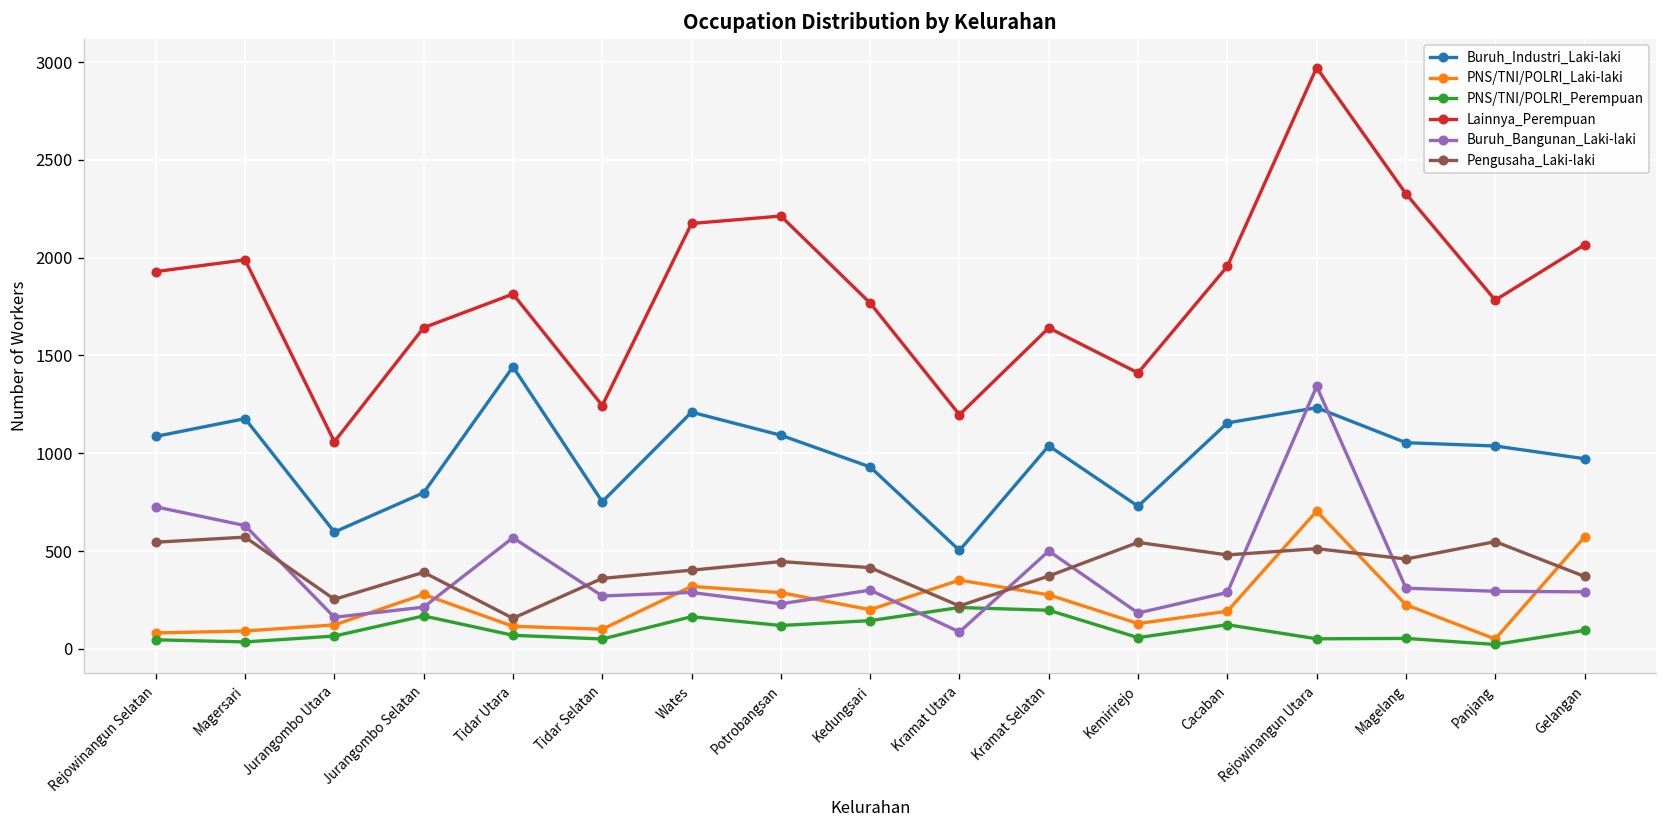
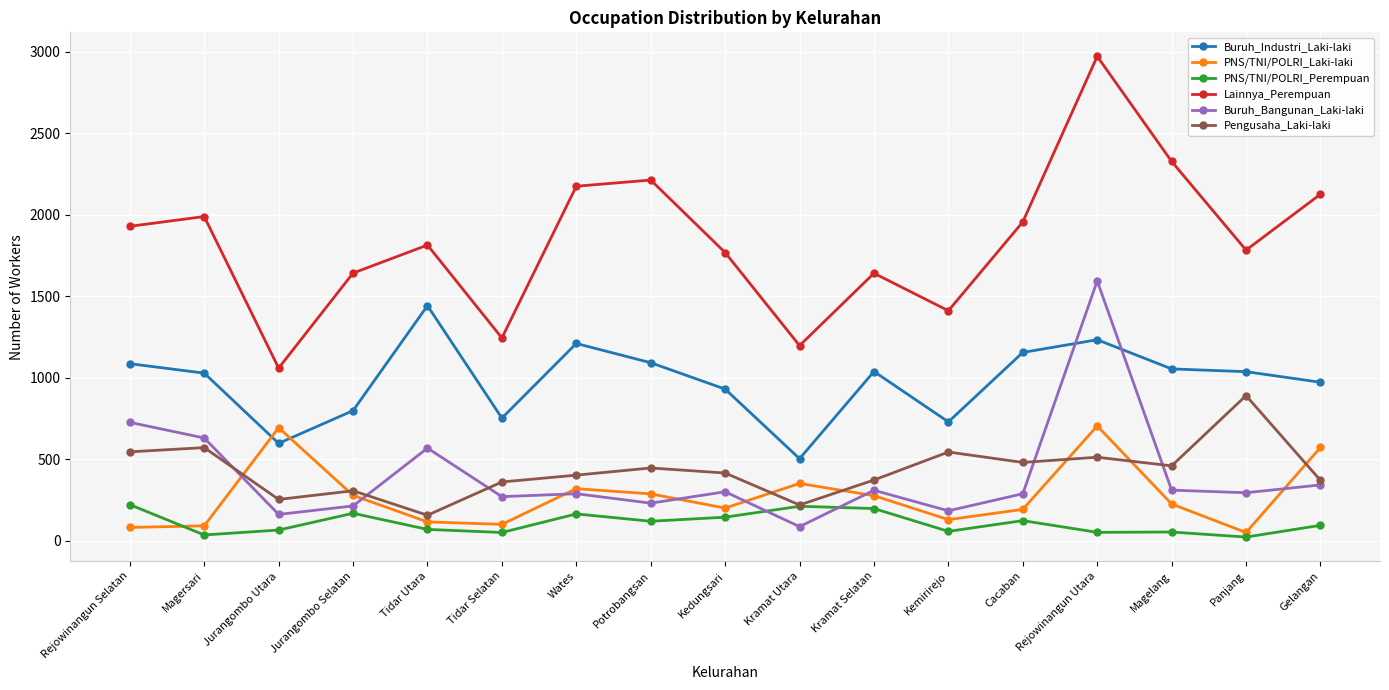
PNS/TNI/POLRI_Perempuan, Rejowinangun Selatan: 50 -> 220
Buruh_Industri_Laki-laki, Magersari: 1180 -> 1030
PNS/TNI/POLRI_Laki-laki, Jurangombo Utara: 120 -> 690
Pengusaha_Laki-laki, Jurangombo Selatan: 390 -> 310
Buruh_Bangunan_Laki-laki, Kramat Selatan: 500 -> 310
Buruh_Bangunan_Laki-laki, Rejowinangun Utara: 1340 -> 1590
Pengusaha_Laki-laki, Panjang: 550 -> 890
Lainnya_Perempuan, Gelangan: 2070 -> 2130
Buruh_Bangunan_Laki-laki, Gelangan: 290 -> 340
